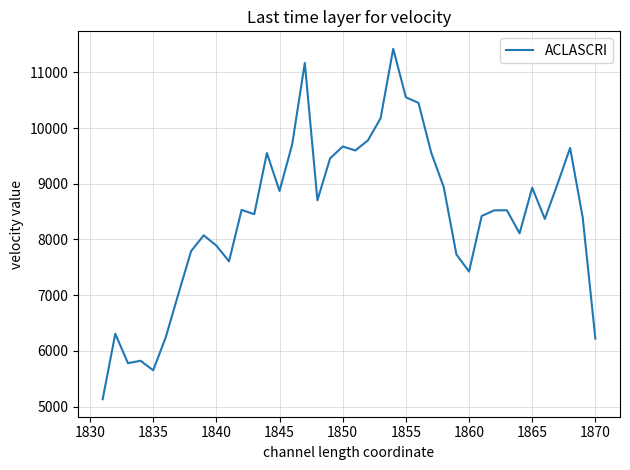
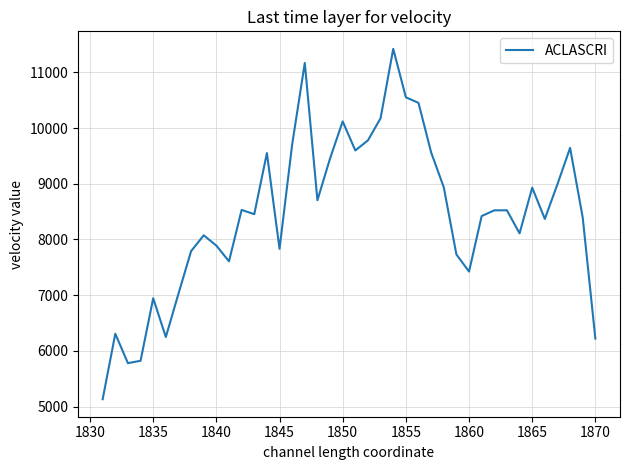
1835: 5700 -> 6900
1845: 8900 -> 7800
1850: 9700 -> 10100
